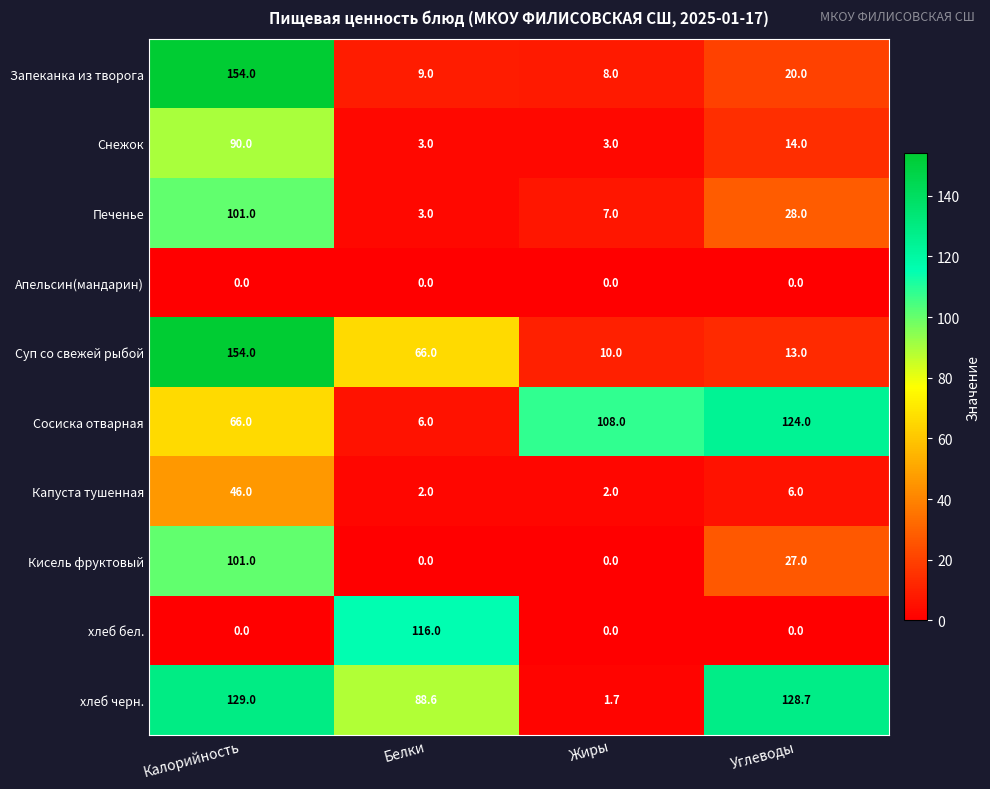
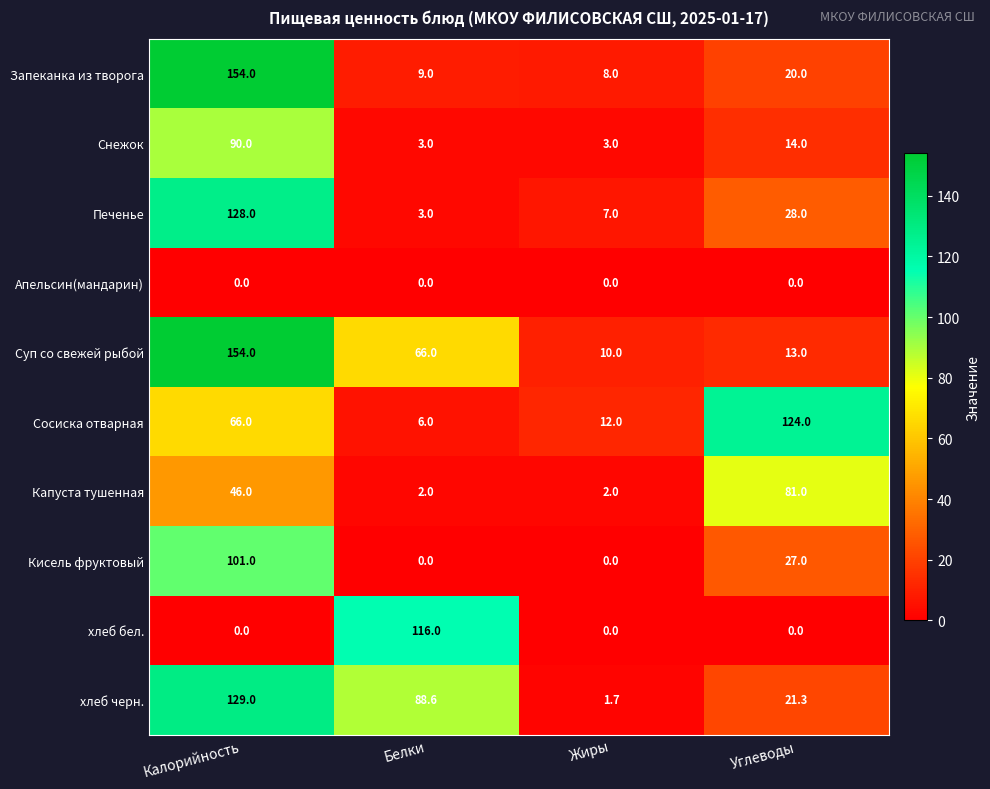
Печенье, Калорийность: 101.0 -> 128.0
Сосиска отварная, Жиры: 108.0 -> 12.0
Капуста тушенная, Углеводы: 6.0 -> 81.0
хлеб черн., Углеводы: 128.7 -> 21.3
